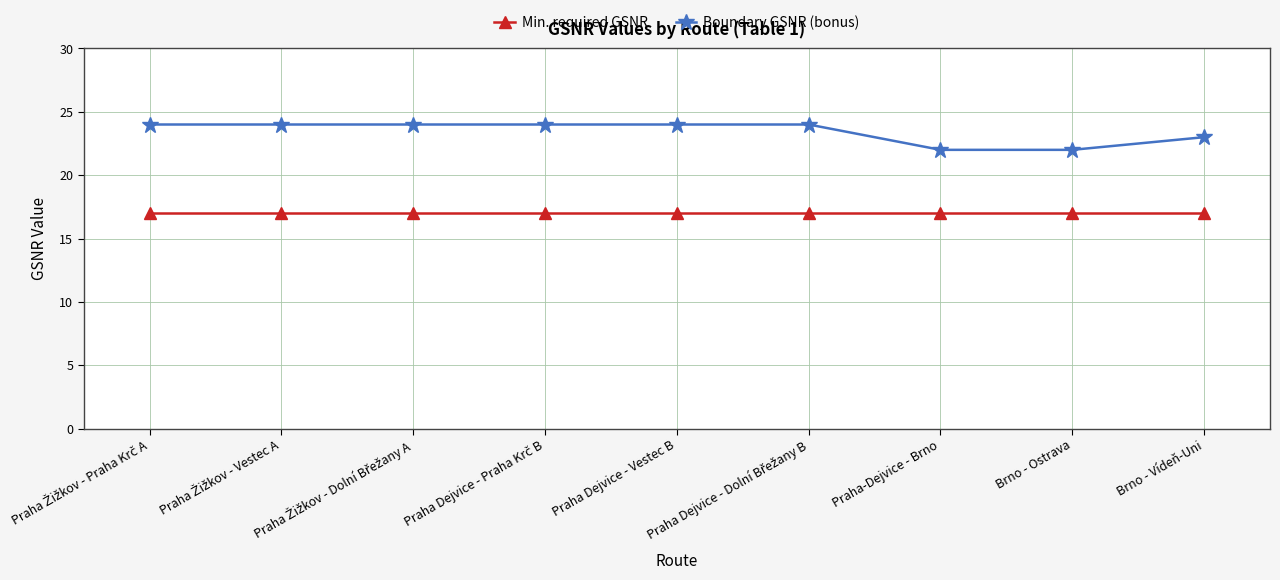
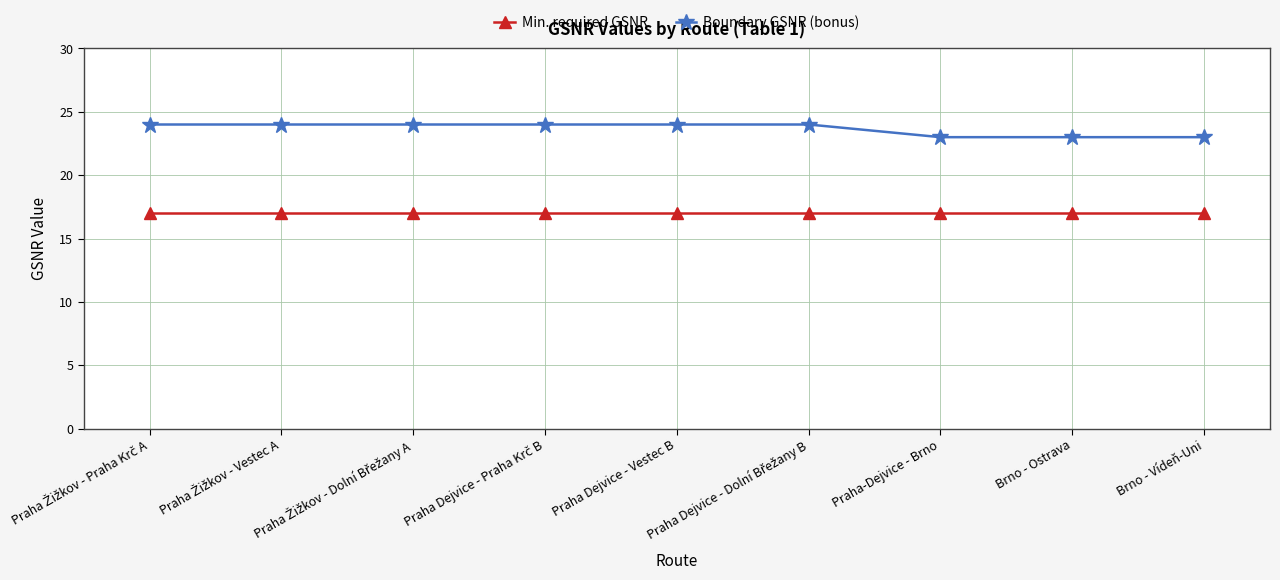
Boundary GSNR (bonus), Praha-Dejvice - Brno: 22 -> 23
Boundary GSNR (bonus), Brno - Ostrava: 22 -> 23
